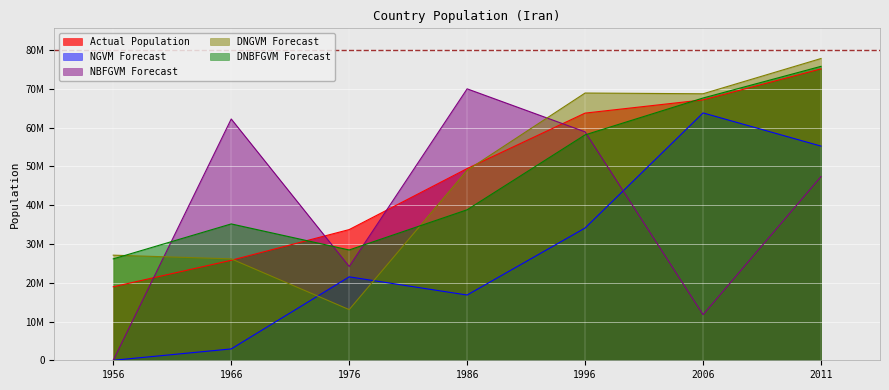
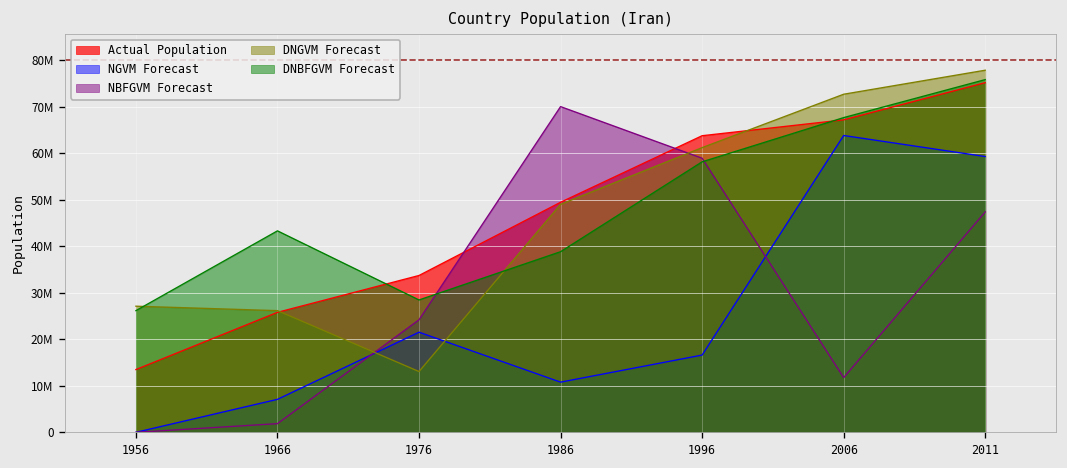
Actual Population, 1956: 19000000 -> 13000000
NGVM Forecast, 1966: 3000000 -> 7000000
NBFGVM Forecast, 1966: 62000000 -> 2000000
DNBFGVM Forecast, 1966: 35000000 -> 43000000
NGVM Forecast, 1986: 17000000 -> 11000000
NGVM Forecast, 1996: 34000000 -> 17000000
DNGVM Forecast, 1996: 69000000 -> 61000000
DNGVM Forecast, 2006: 69000000 -> 73000000
NGVM Forecast, 2011: 55000000 -> 59000000
